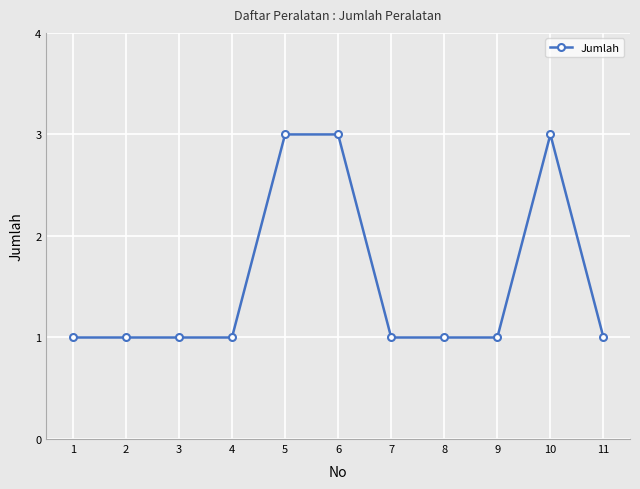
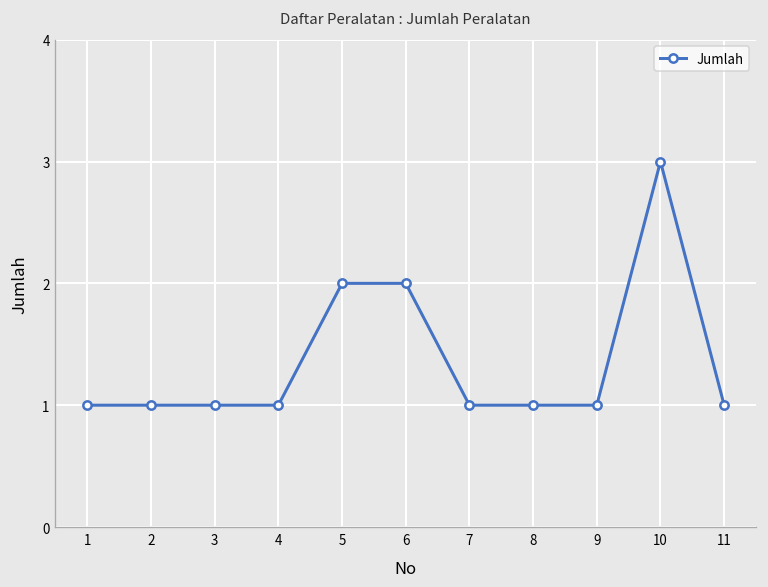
5: 3 -> 2
6: 3 -> 2
